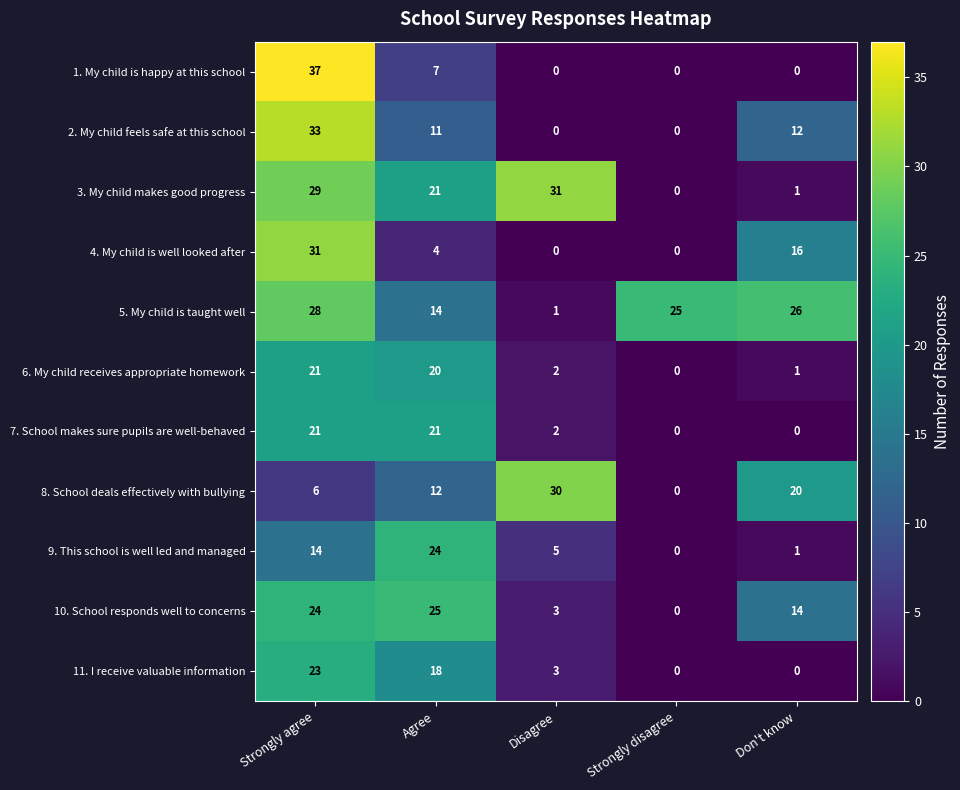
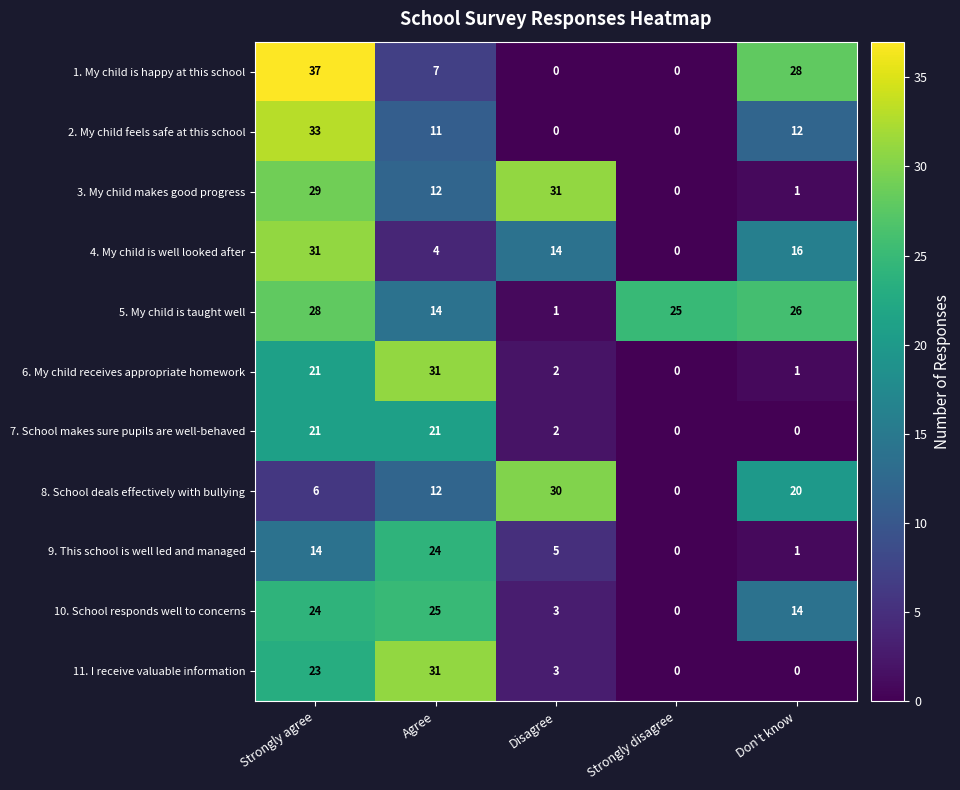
1. My child is happy at this school, Don't know: 0 -> 28
3. My child makes good progress, Agree: 21 -> 12
4. My child is well looked after, Disagree: 0 -> 14
6. My child receives appropriate homework, Agree: 20 -> 31
11. I receive valuable information, Agree: 18 -> 31
